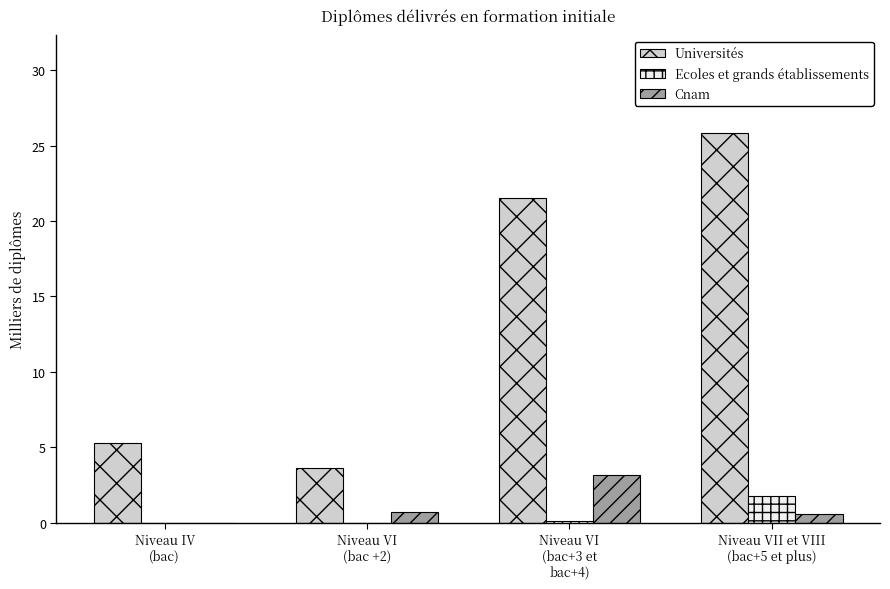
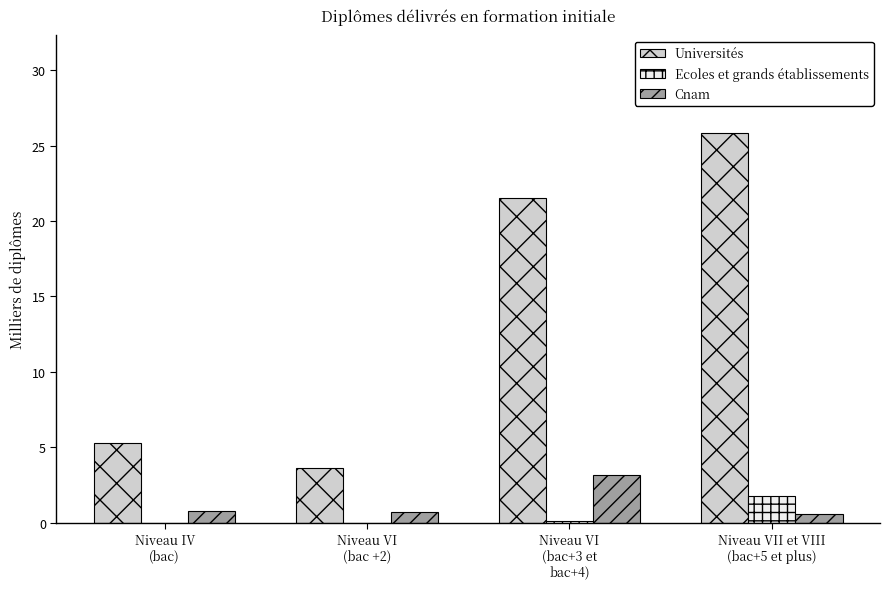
Cnam, Niveau IV (bac): 0.0 -> 0.8
